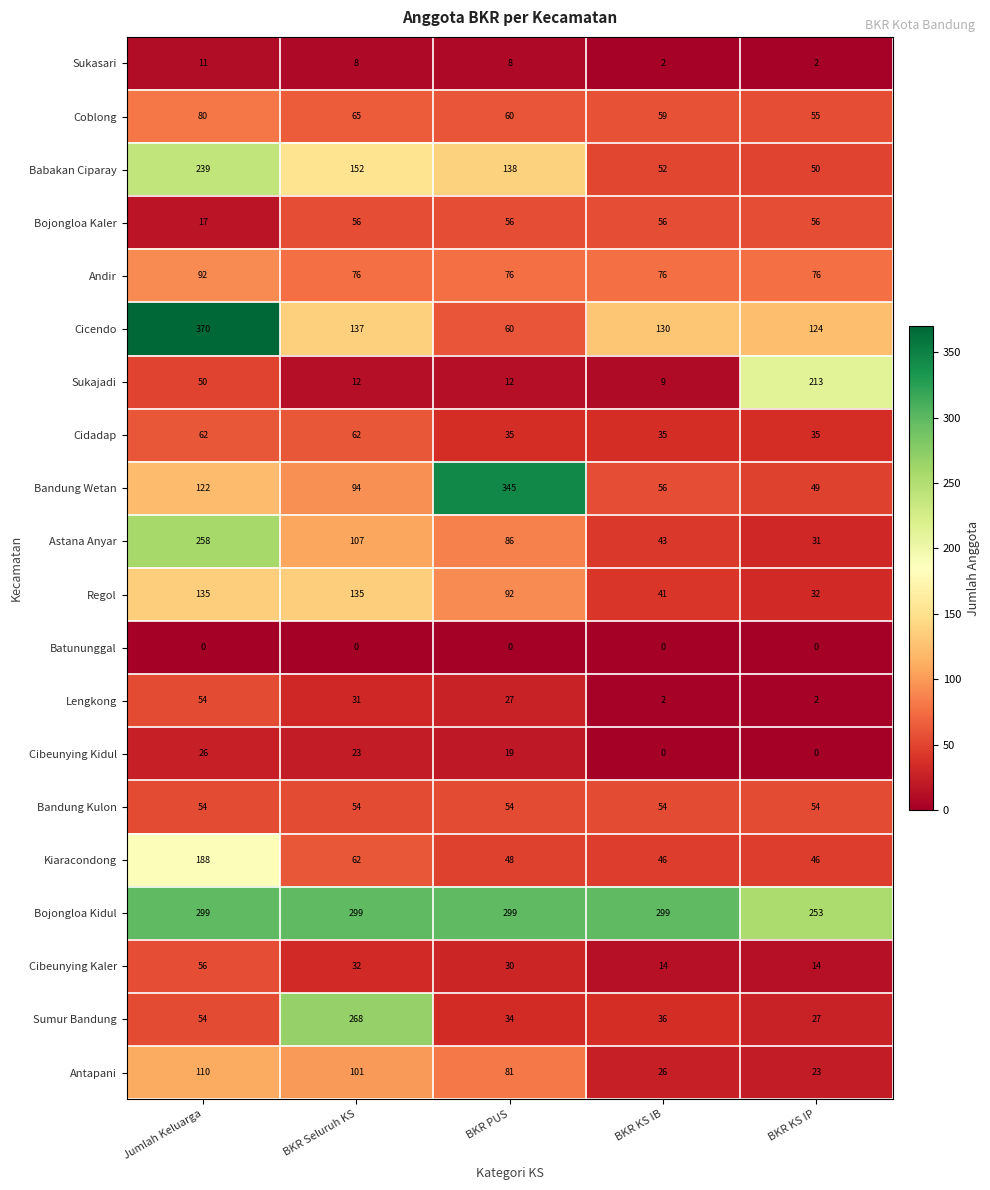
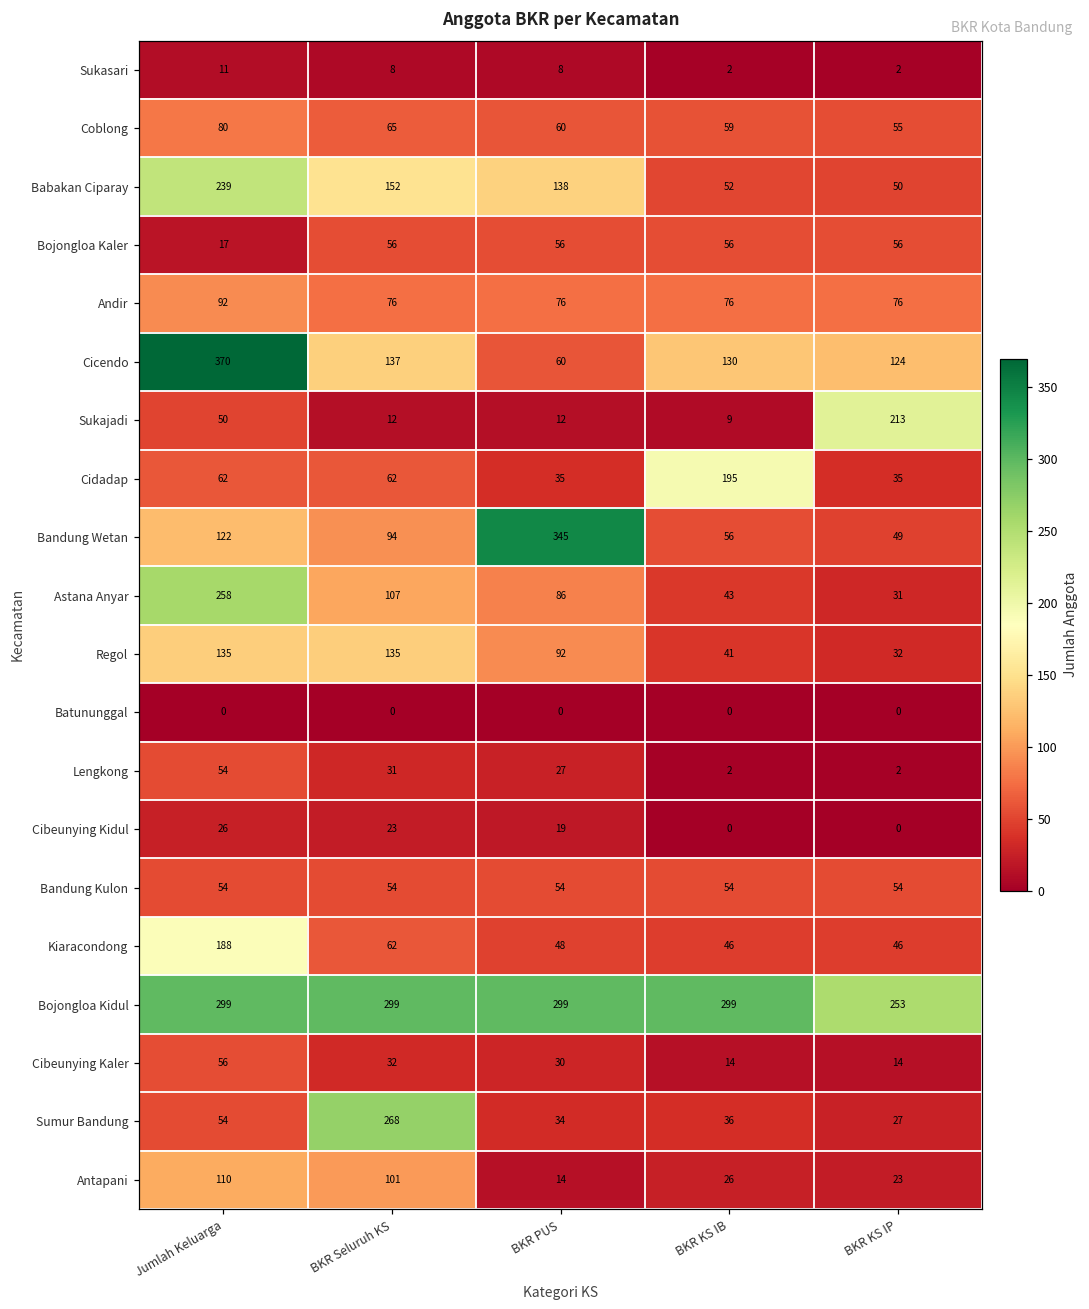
Cidadap, BKR KS IB: 35 -> 195
Antapani, BKR PUS: 81 -> 14
